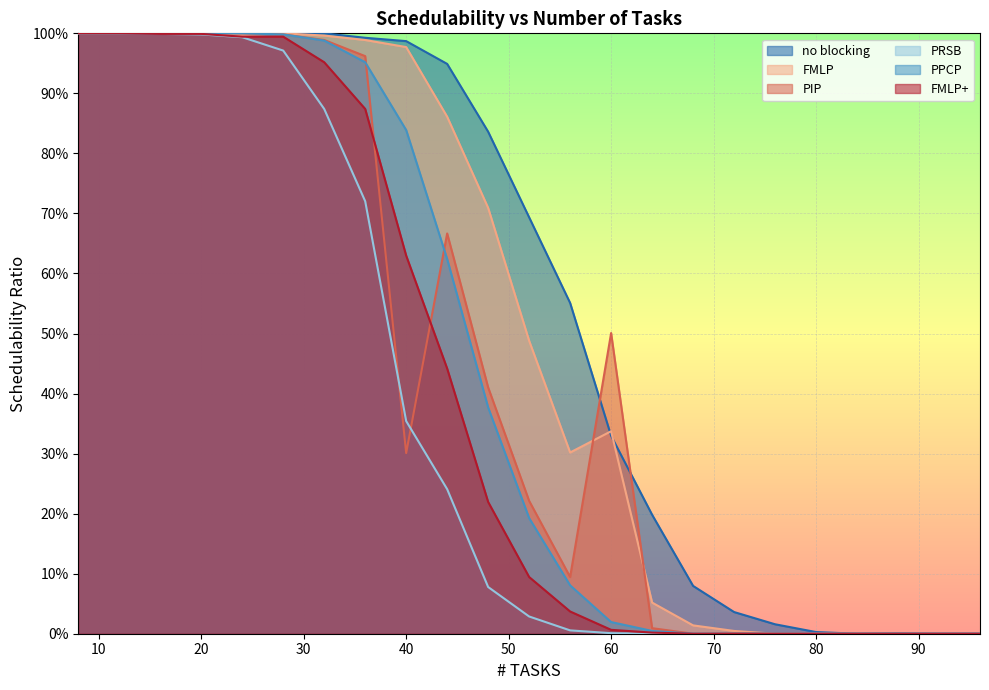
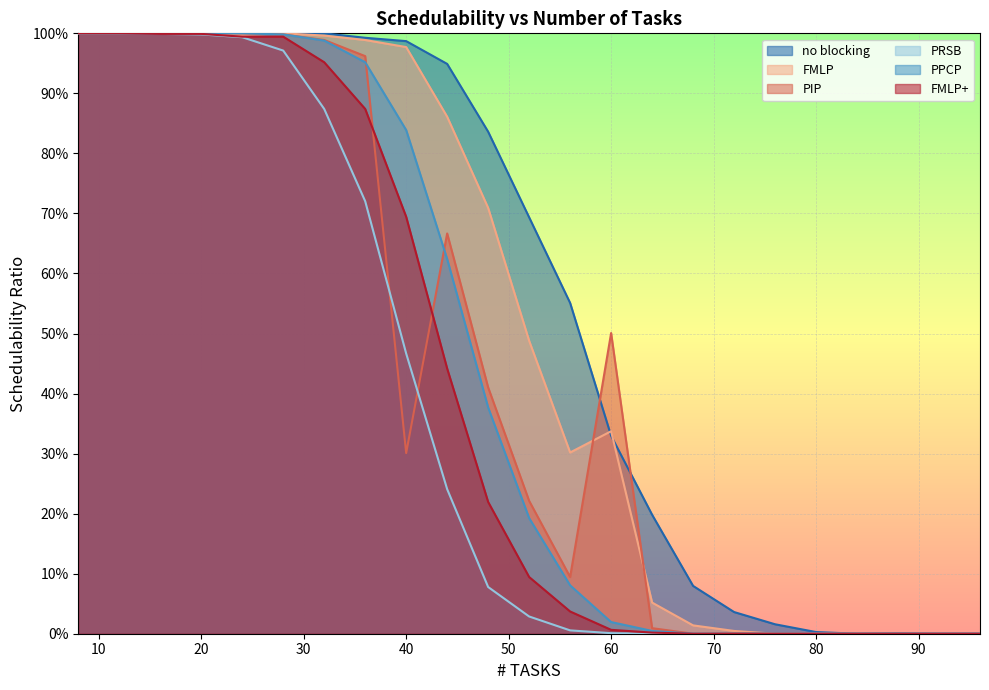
PRSB, 40: 35% -> 47%
FMLP+, 40: 63% -> 69%
